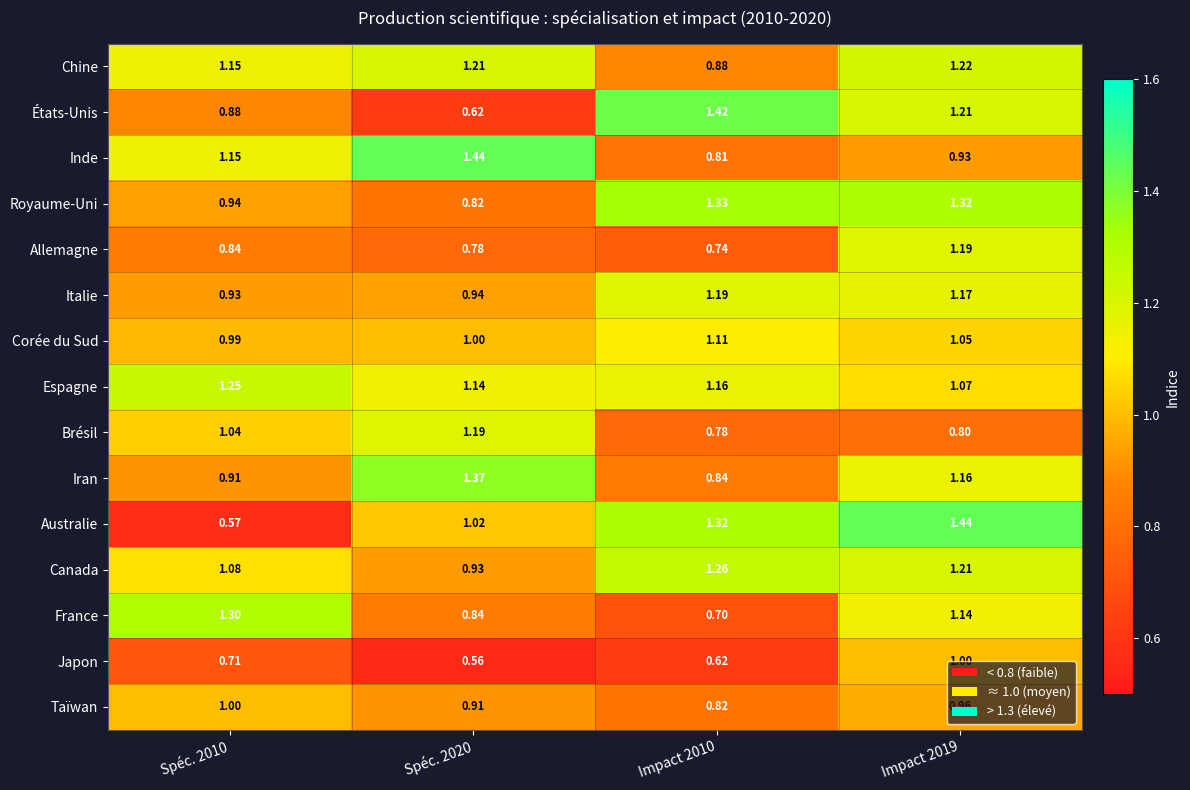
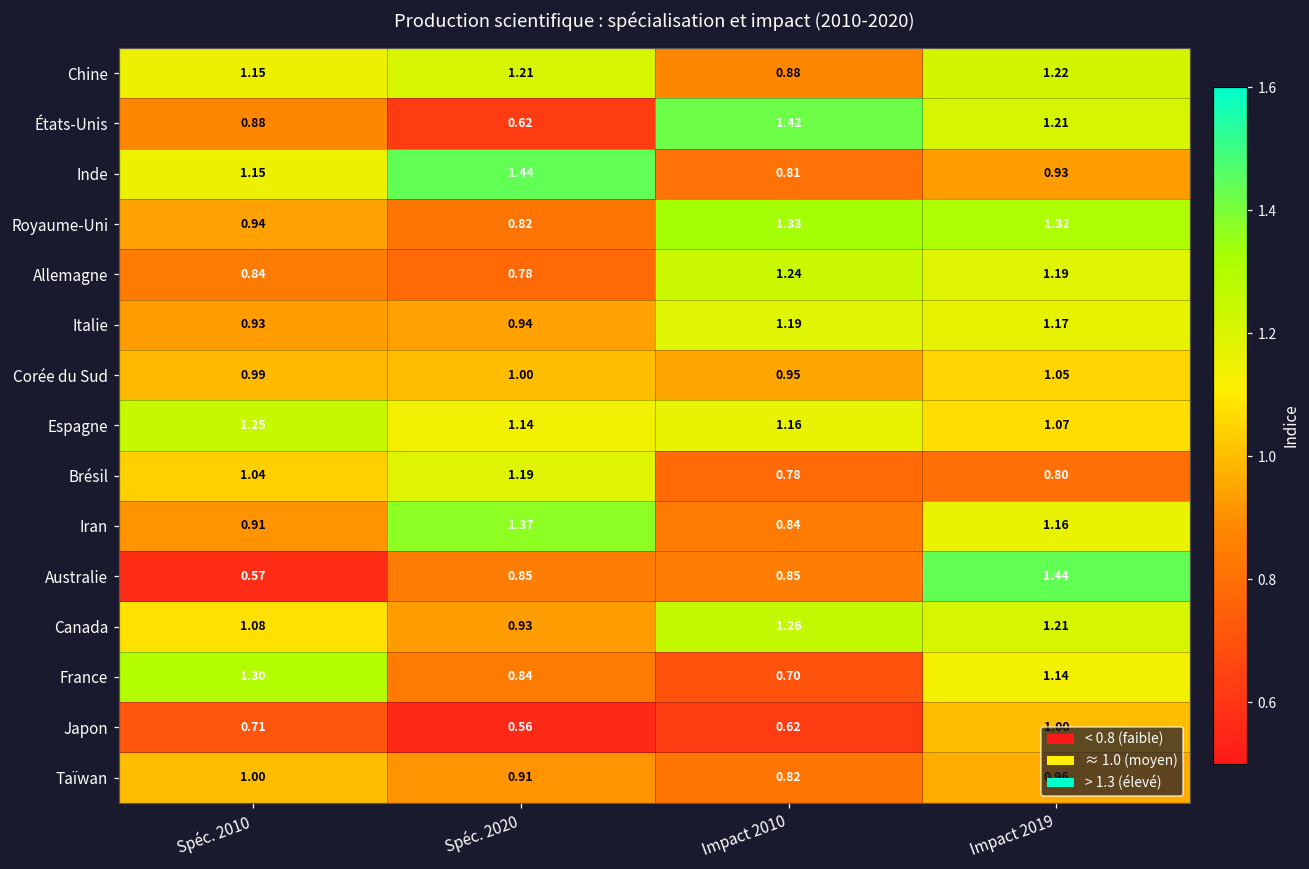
Allemagne, Impact 2010: 0.74 -> 1.24
Corée du Sud, Impact 2010: 1.11 -> 0.95
Australie, Spéc. 2020: 1.02 -> 0.85
Australie, Impact 2010: 1.32 -> 0.85
